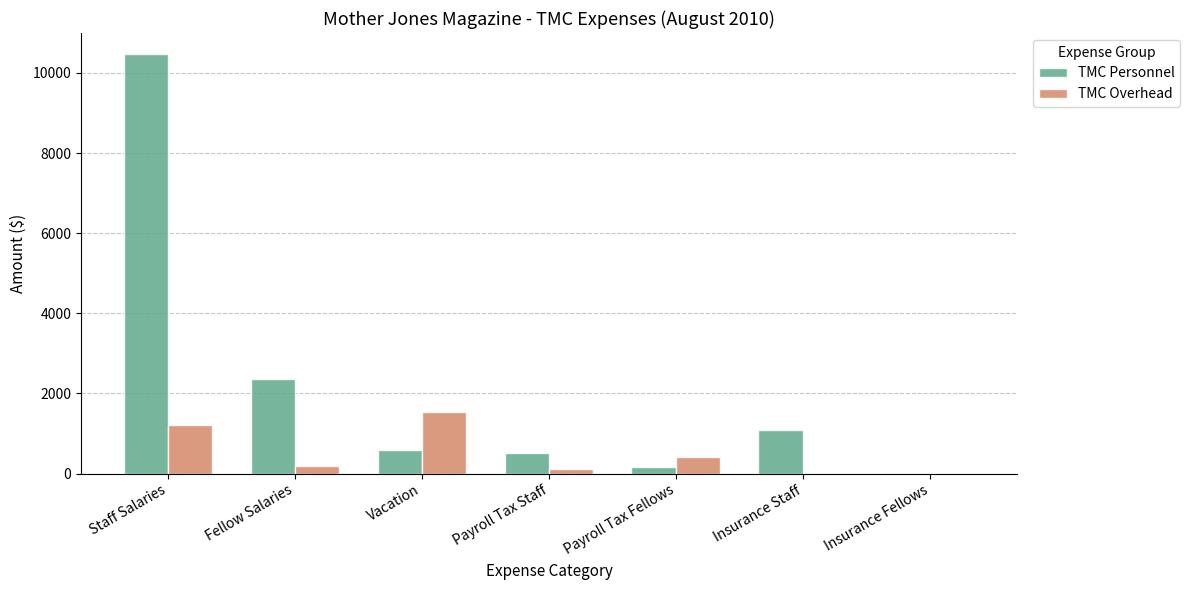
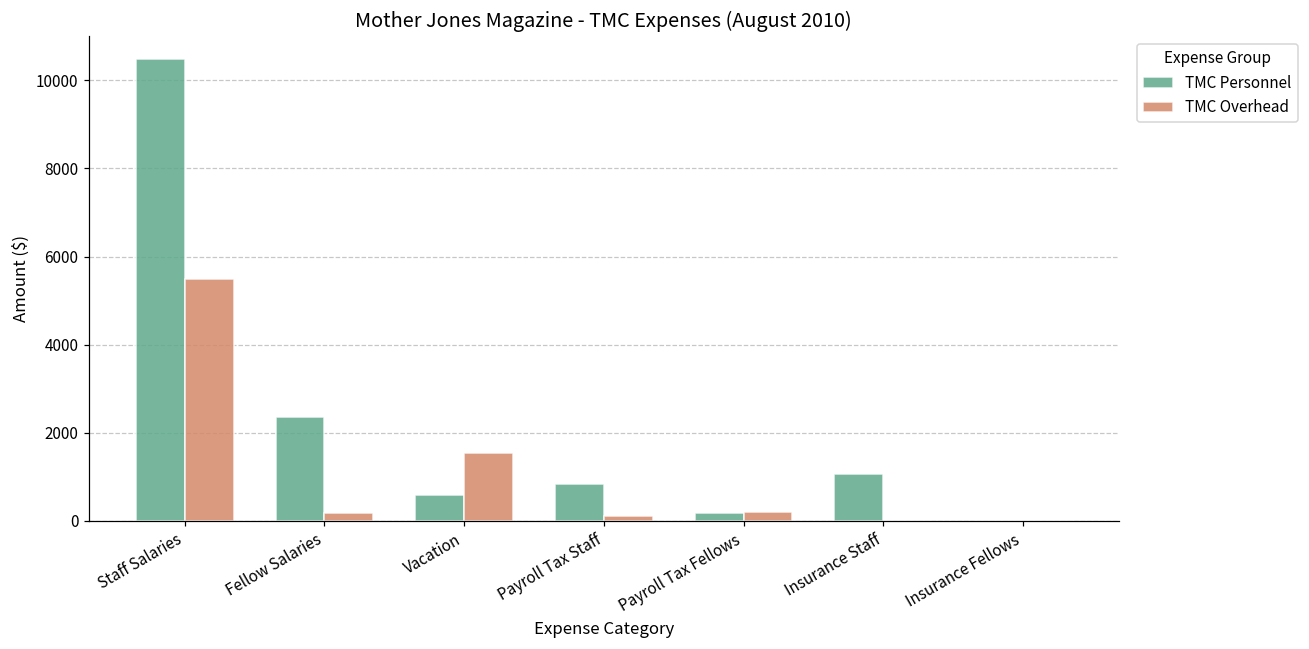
TMC Overhead, Staff Salaries: 1200 -> 5500
TMC Personnel, Payroll Tax Staff: 500 -> 800
TMC Overhead, Payroll Tax Fellows: 400 -> 200
